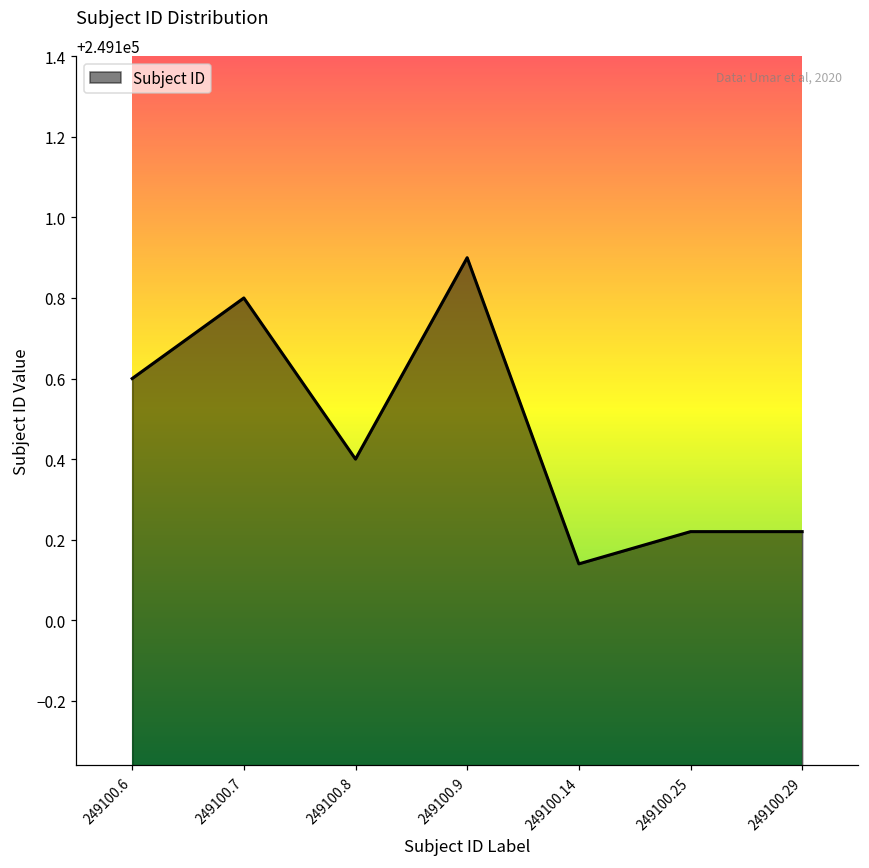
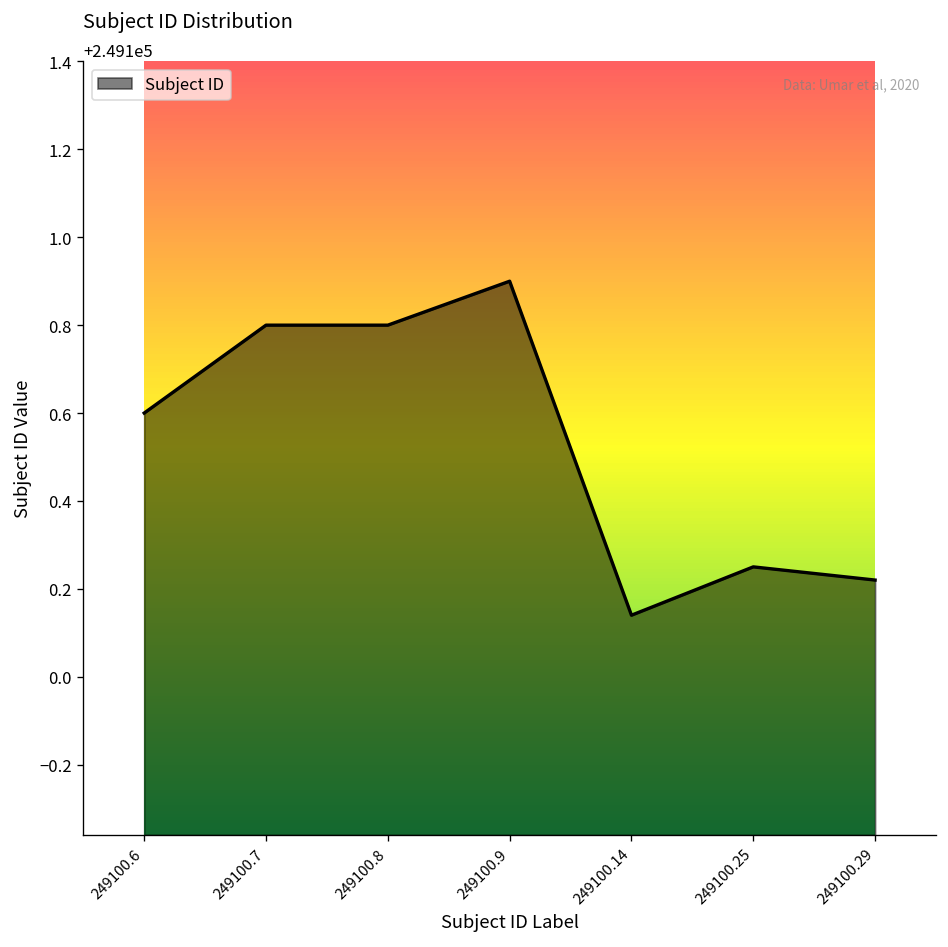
249100.8: 249100.4 -> 249100.8
249100.25: 249100.22 -> 249100.25
